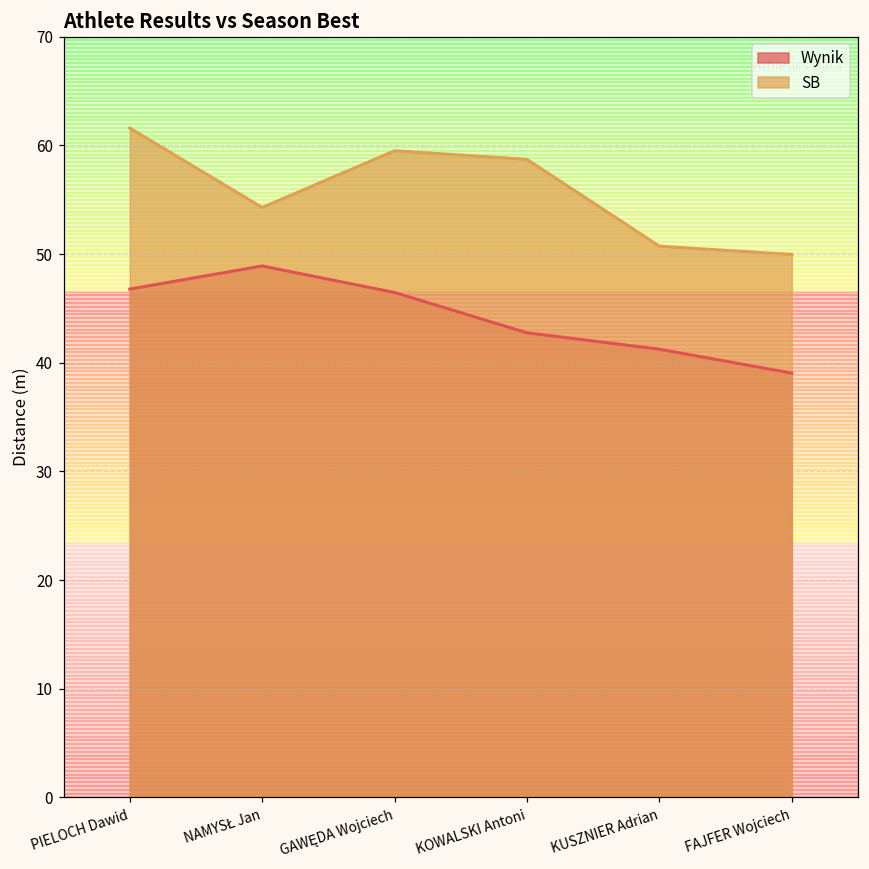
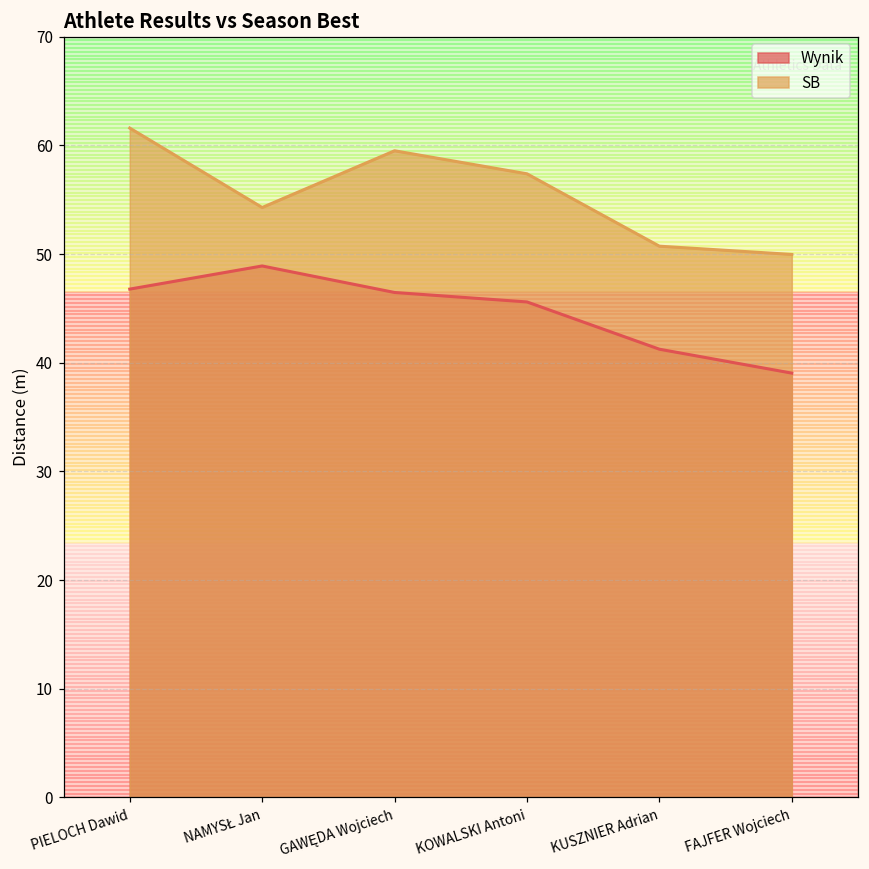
Wynik, KOWALSKI Antoni: 43 -> 46
SB, KOWALSKI Antoni: 59 -> 57
